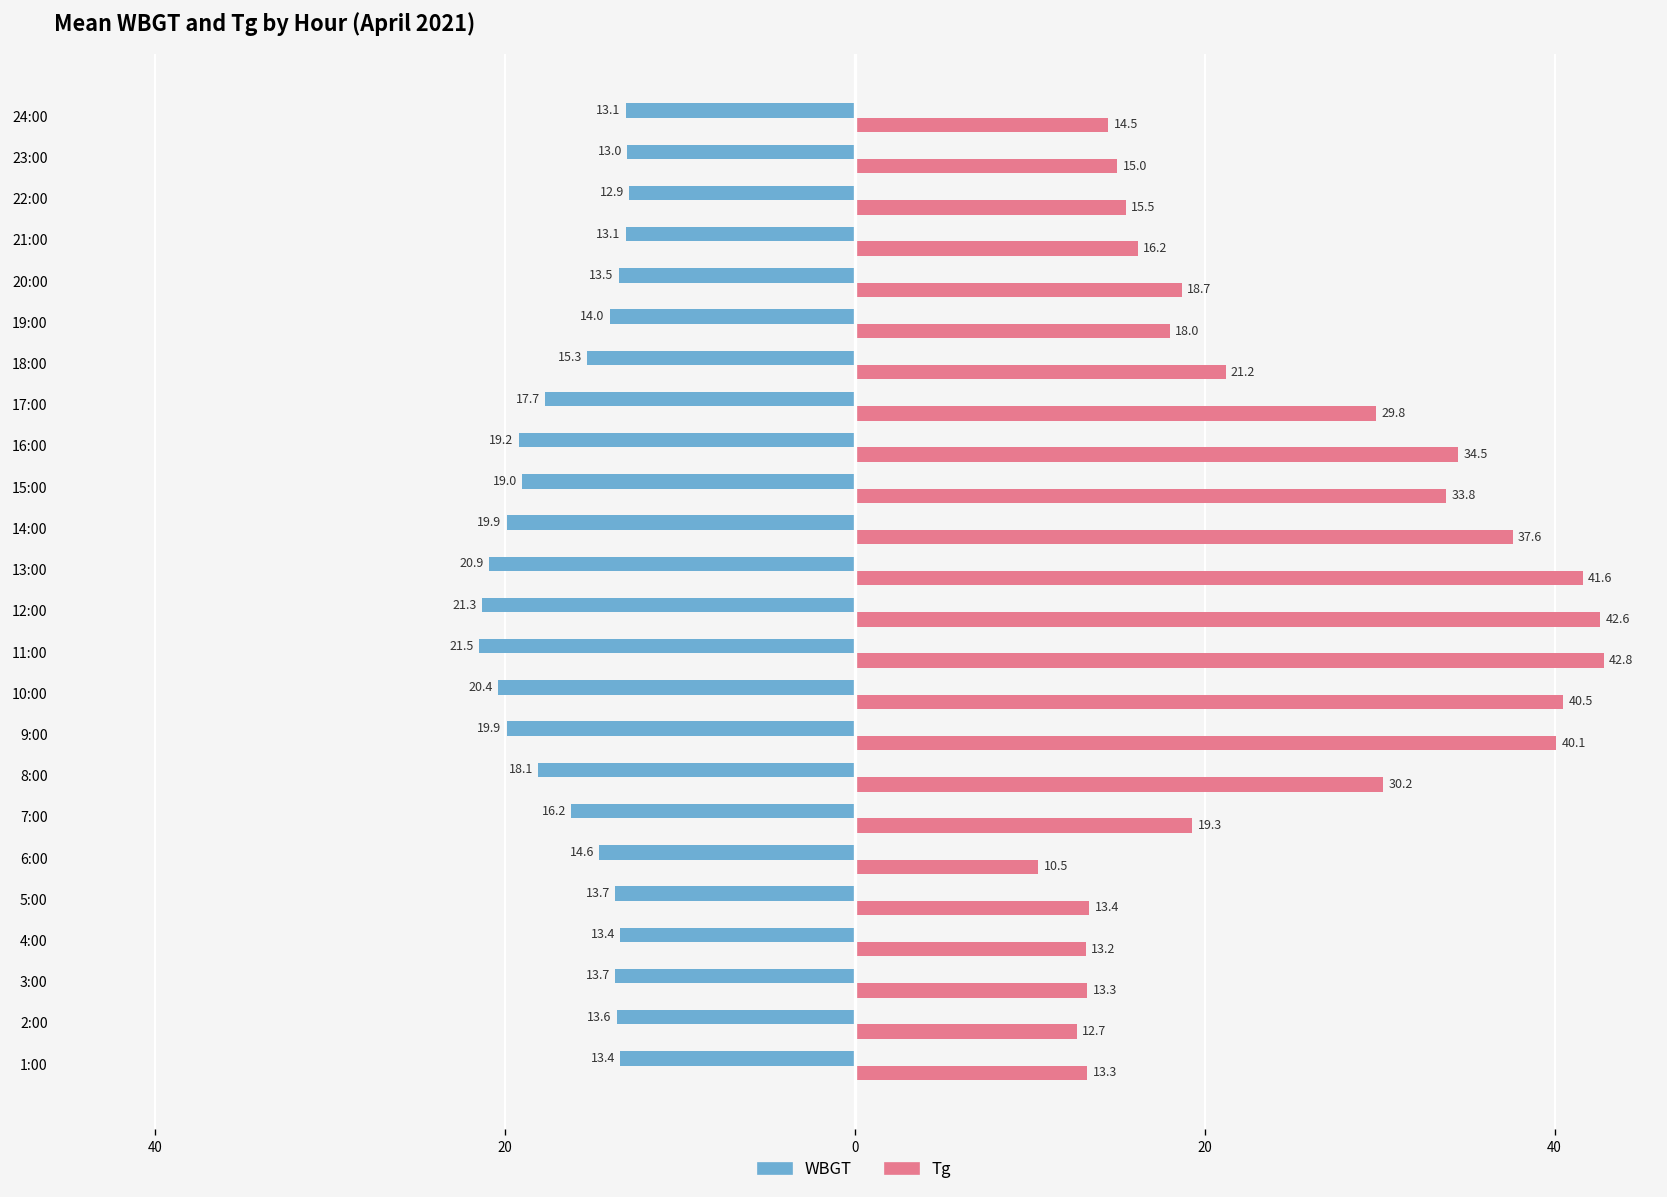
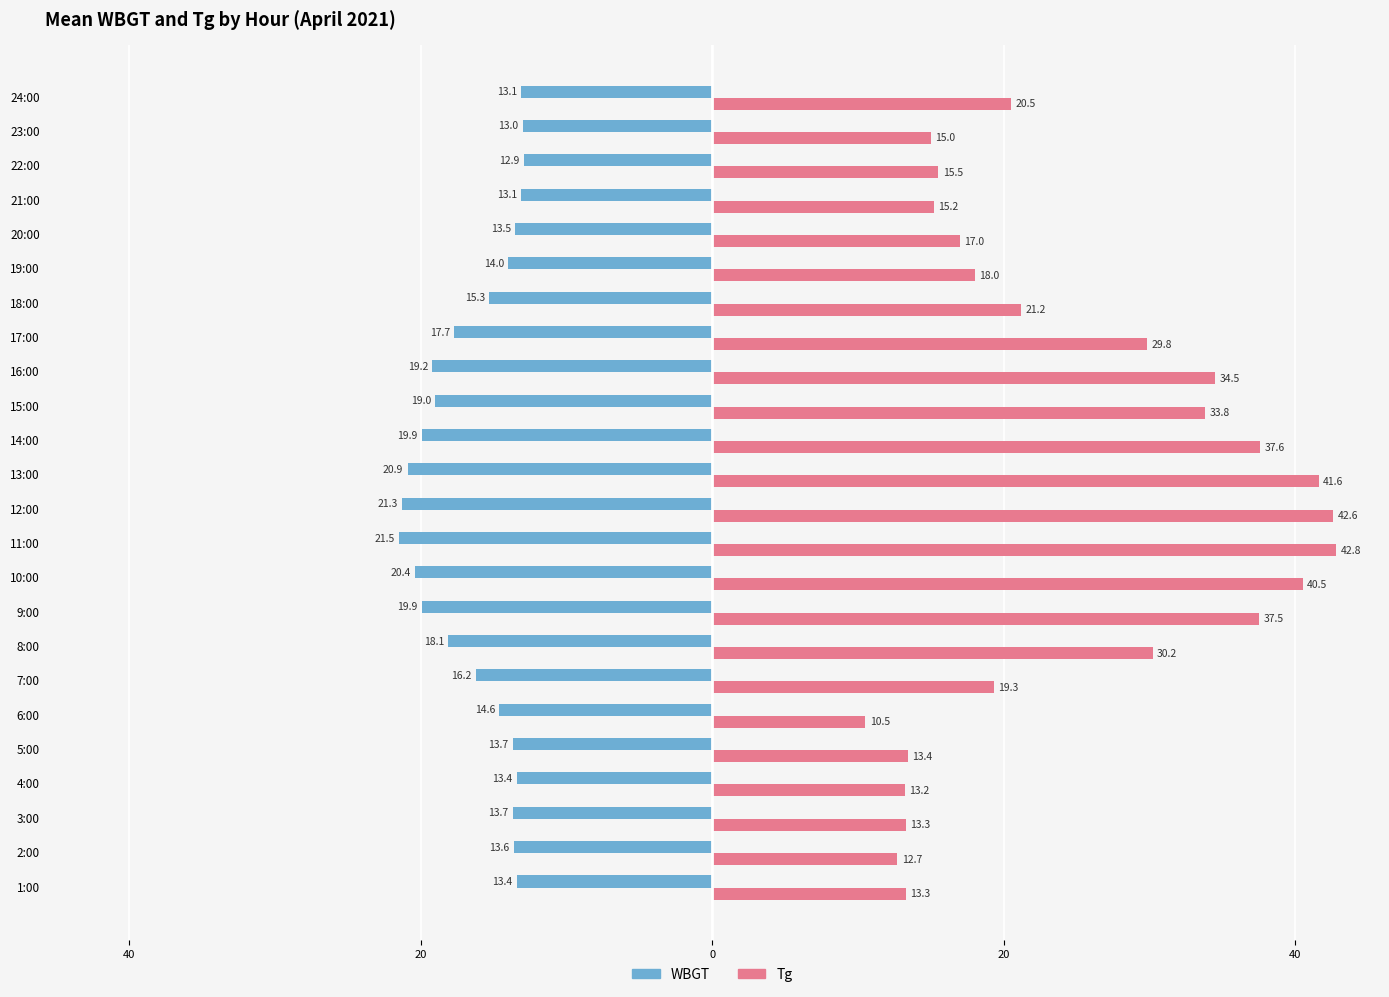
Tg, 24:00: 14.5 -> 20.5
Tg, 21:00: 16.2 -> 15.2
Tg, 20:00: 18.7 -> 17.0
Tg, 9:00: 40.1 -> 37.5
